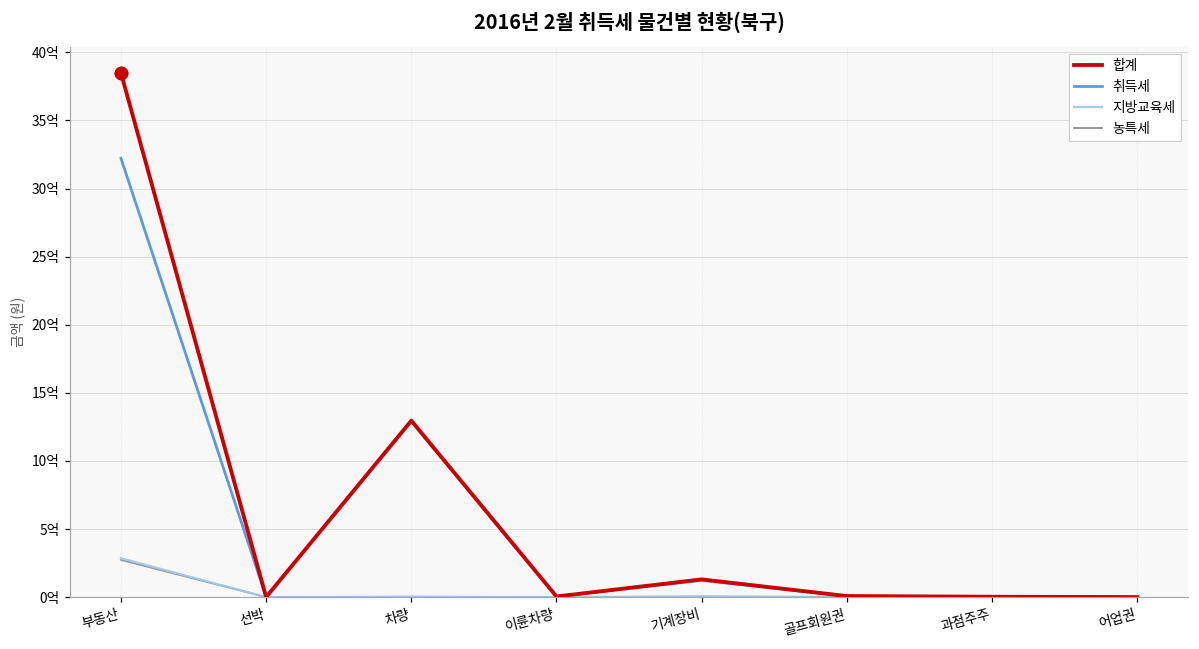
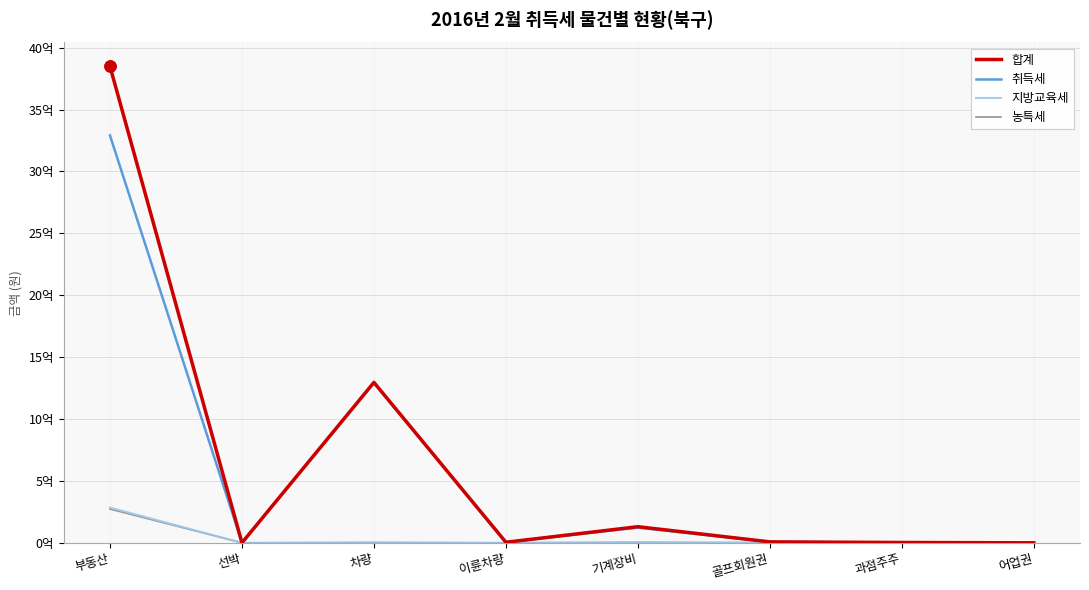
취득세, 부동산: 32.2억 -> 32.9억
